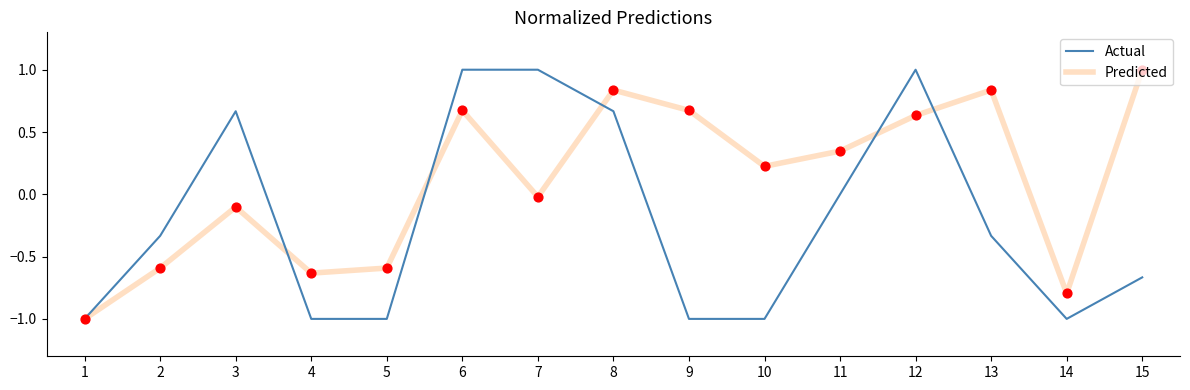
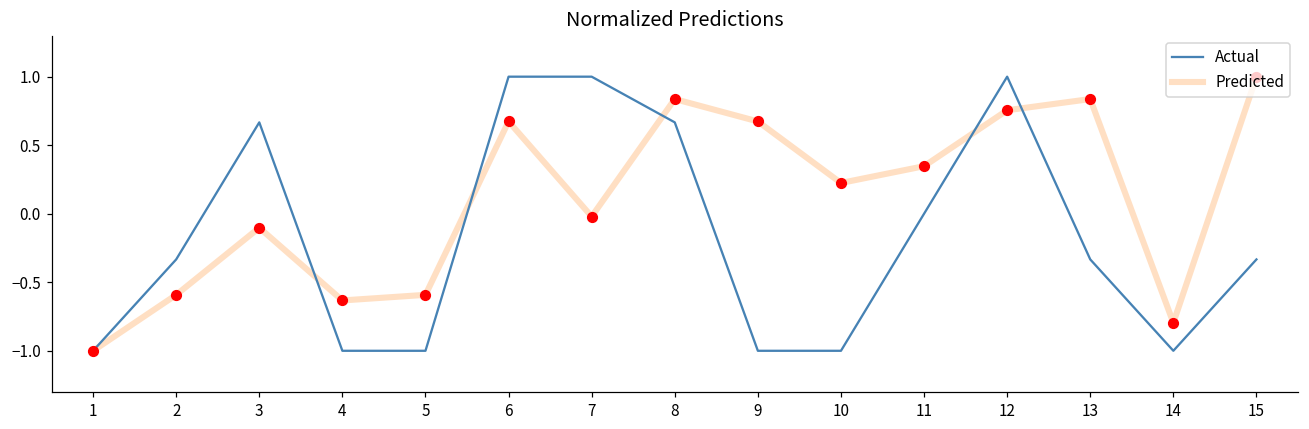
Predicted, 12: 0.63 -> 0.76
Actual, 15: -0.67 -> -0.33
